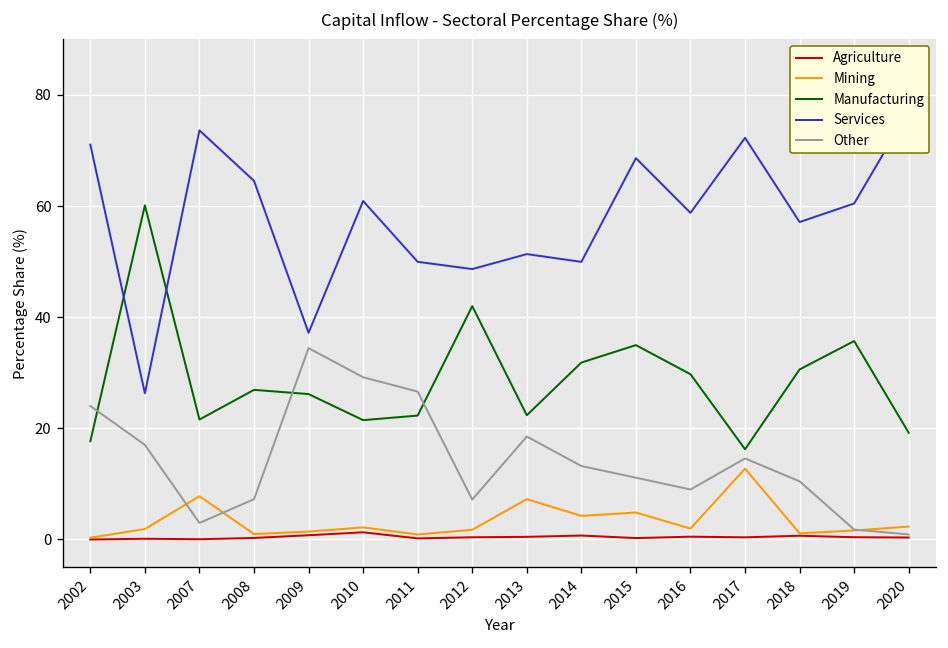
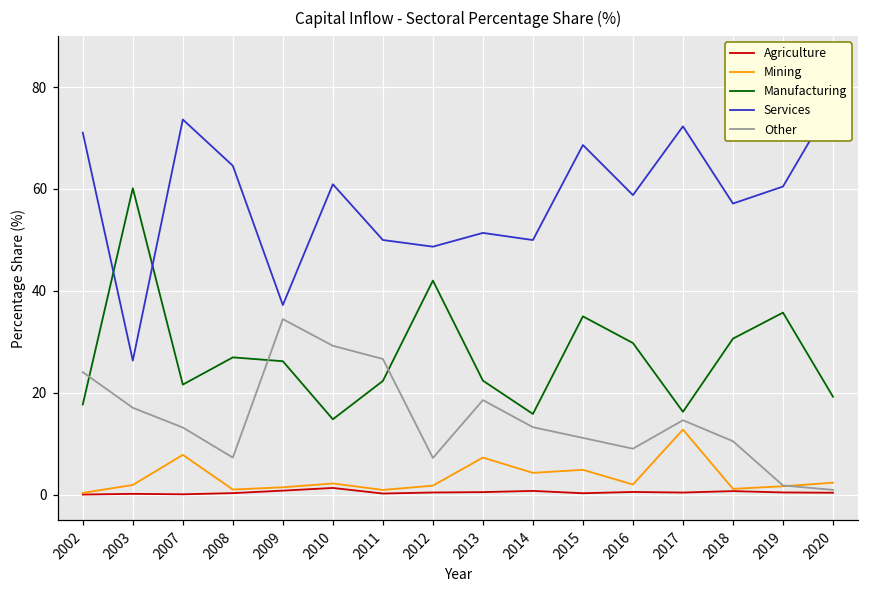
Other, 2007: 3 -> 13
Manufacturing, 2010: 21 -> 15
Manufacturing, 2014: 32 -> 16
